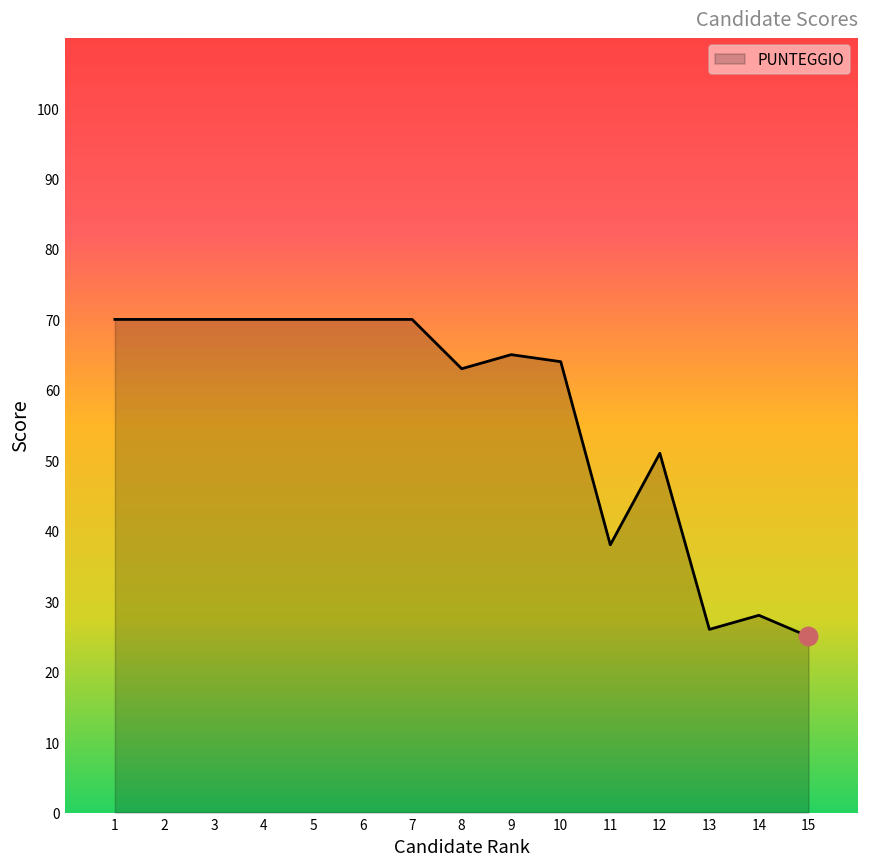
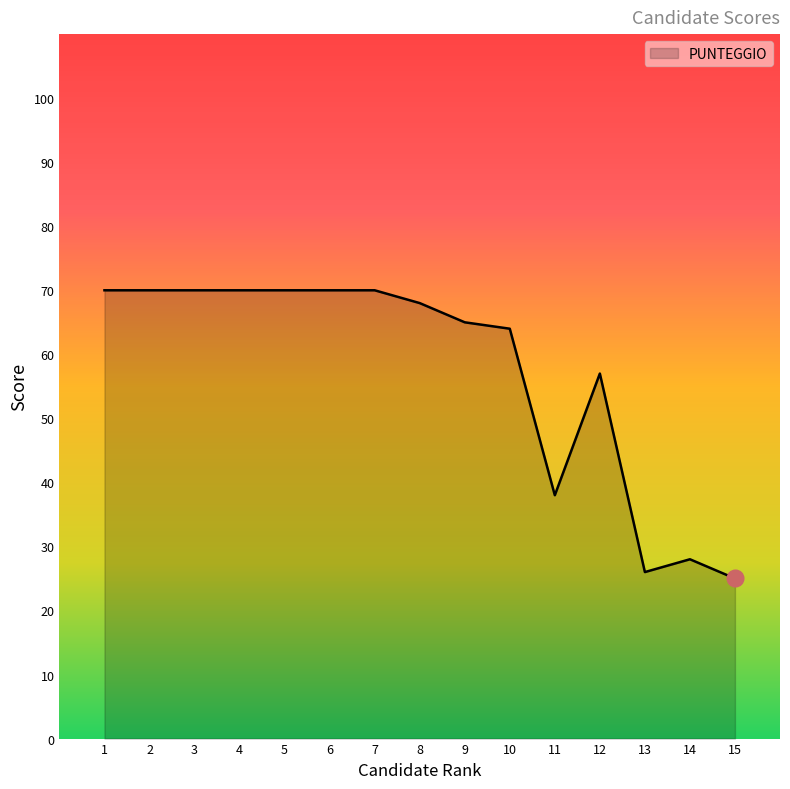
PUNTEGGIO, 8: 63 -> 68
PUNTEGGIO, 12: 51 -> 57
